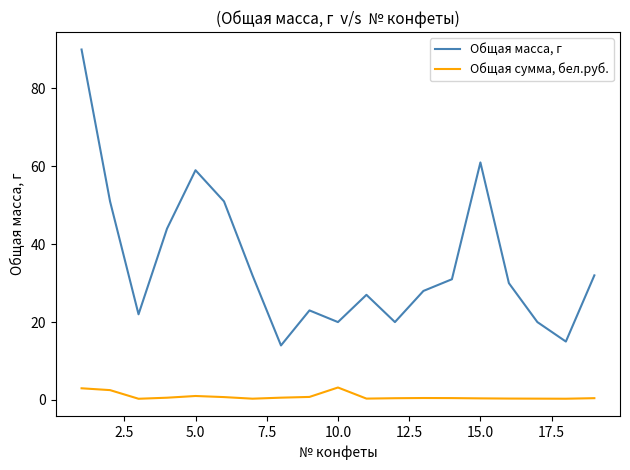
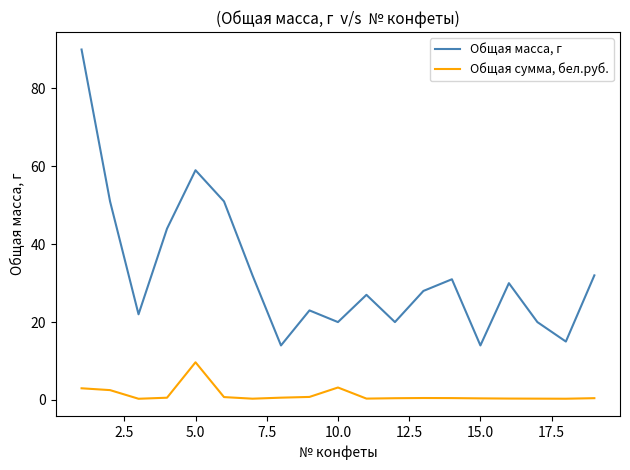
Общая сумма, бел.руб., 5.0: 1 -> 10
Общая масса, г, 15.0: 61 -> 14
